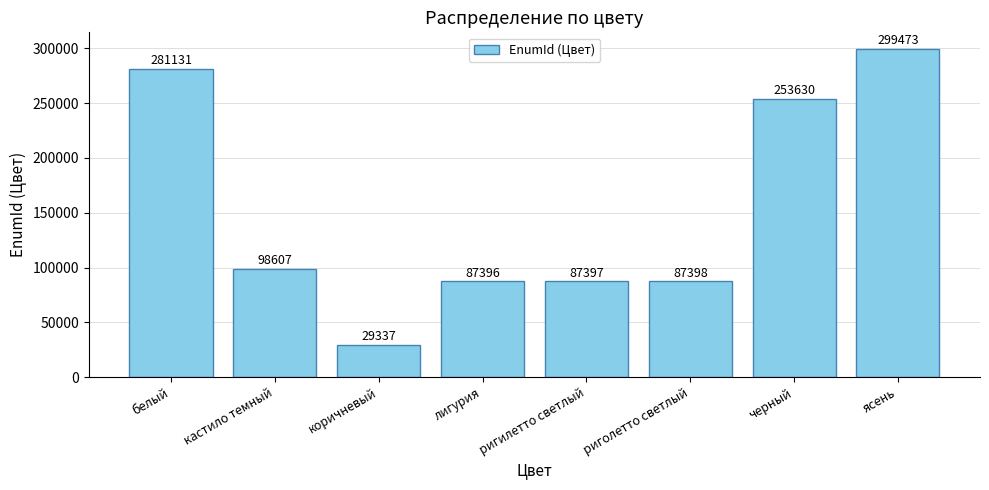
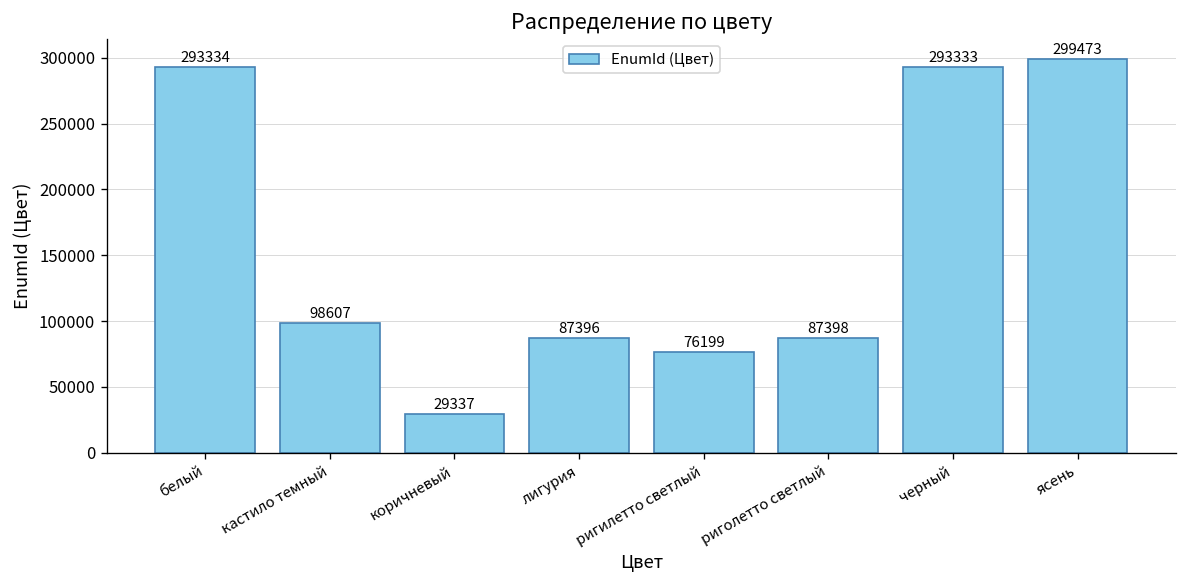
белый: 281131 -> 293334
ригилетто светлый: 87397 -> 76199
черный: 253630 -> 293333
